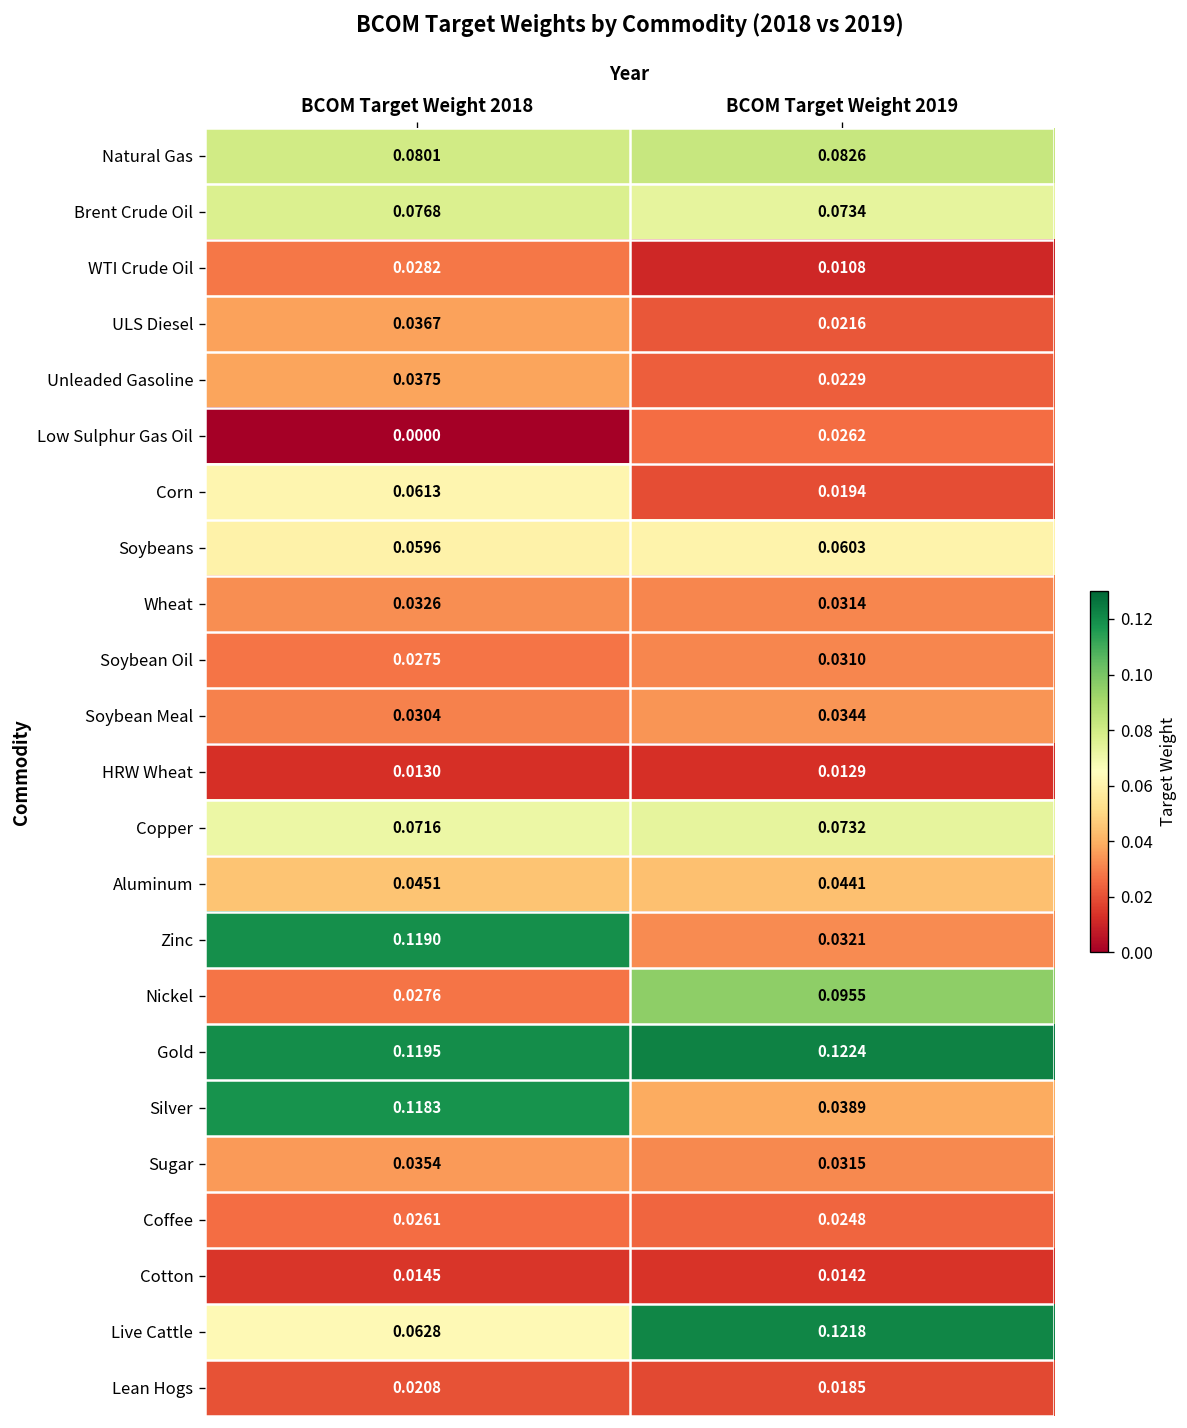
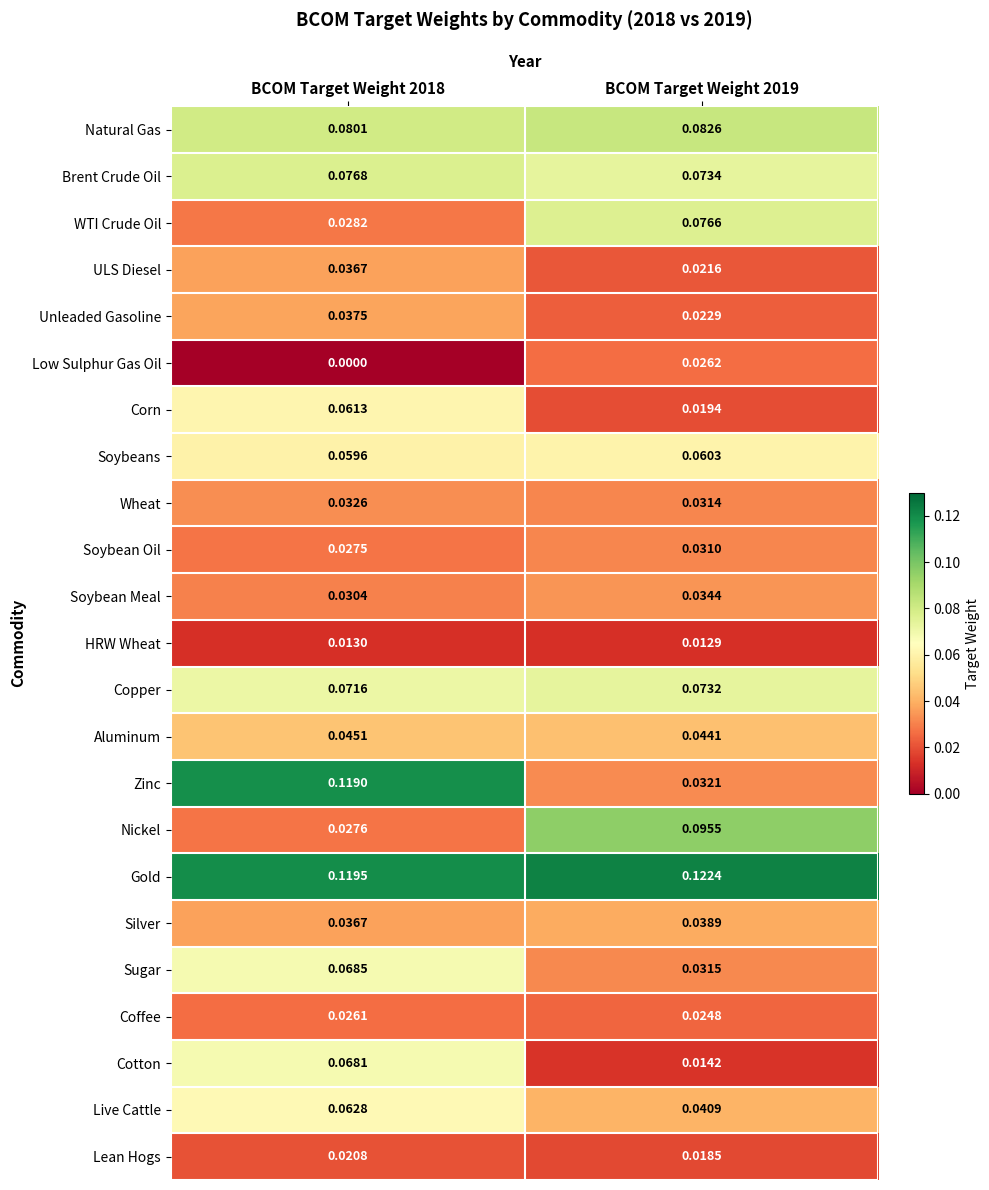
WTI Crude Oil, BCOM Target Weight 2019: 0.0108 -> 0.0766
Silver, BCOM Target Weight 2018: 0.1183 -> 0.0367
Sugar, BCOM Target Weight 2018: 0.0354 -> 0.0685
Cotton, BCOM Target Weight 2018: 0.0145 -> 0.0681
Live Cattle, BCOM Target Weight 2019: 0.1218 -> 0.0409
